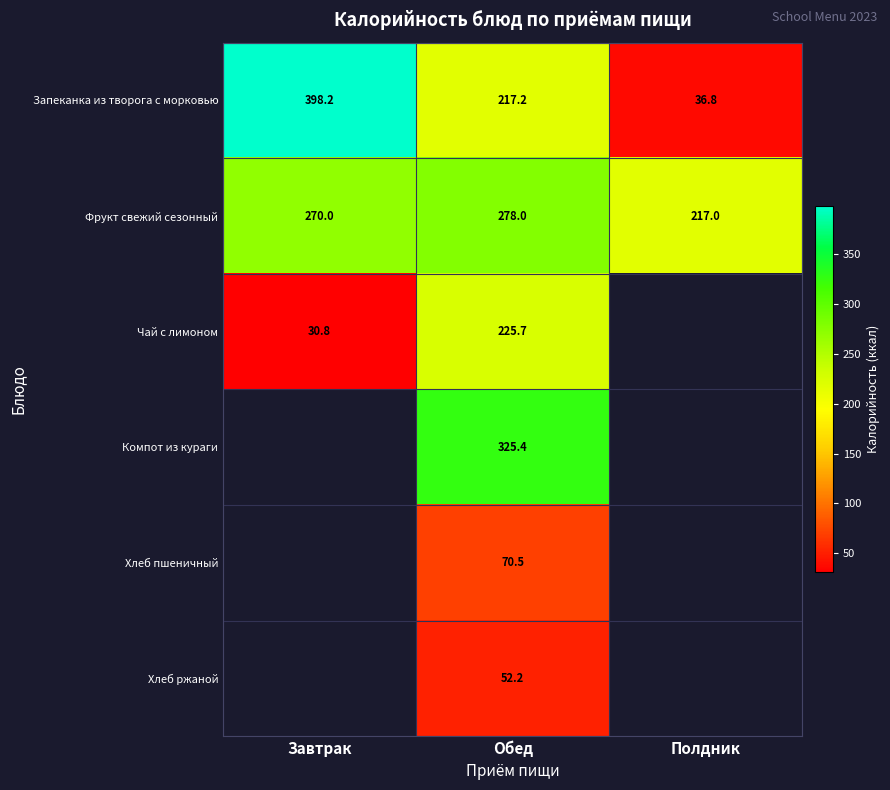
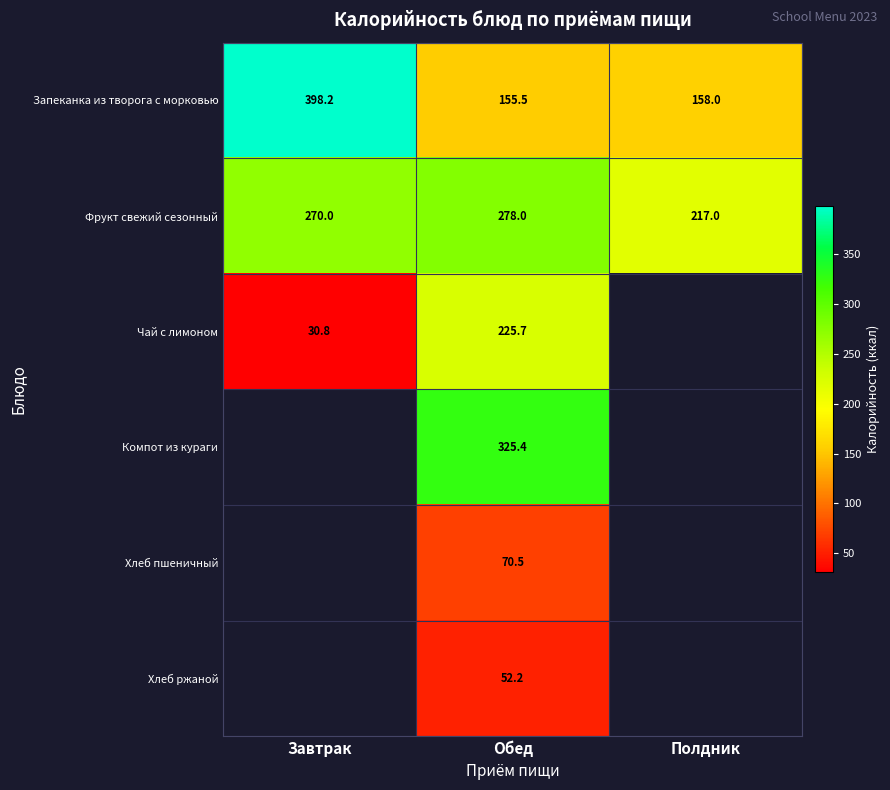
Запеканка из творога с морковью, Обед: 217.2 -> 155.5
Запеканка из творога с морковью, Полдник: 36.8 -> 158.0
